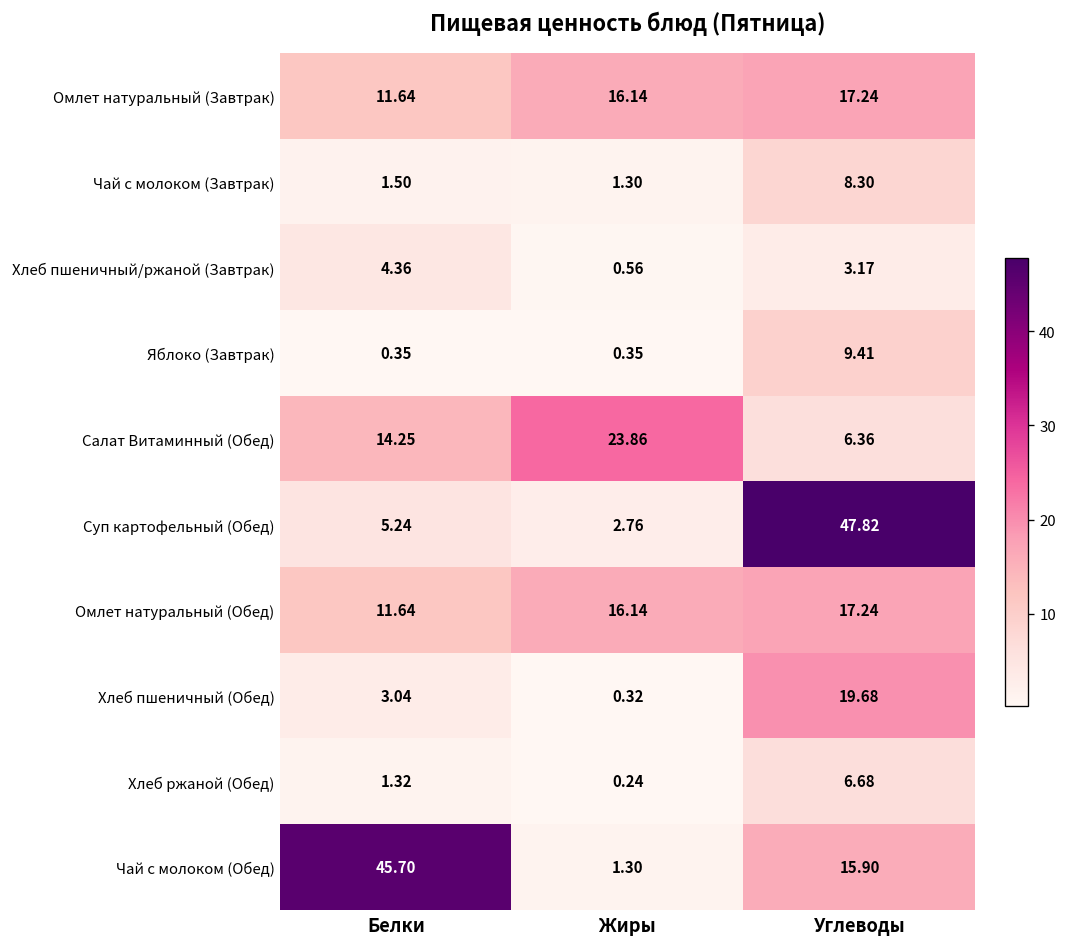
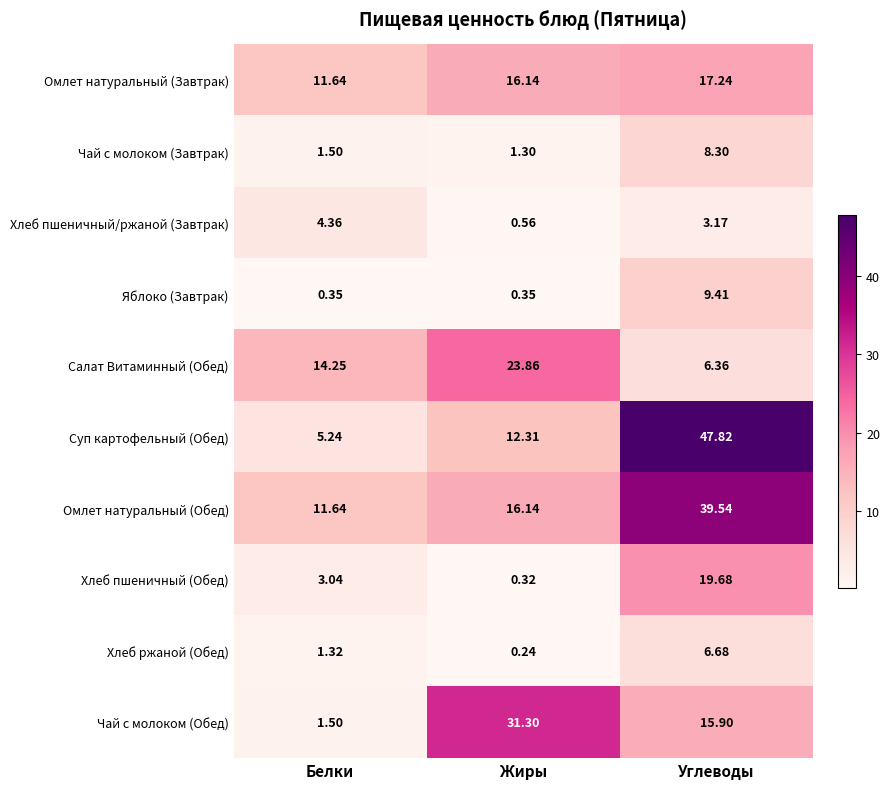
Суп картофельный (Обед), Жиры: 2.76 -> 12.31
Омлет натуральный (Обед), Углеводы: 17.24 -> 39.54
Чай с молоком (Обед), Белки: 45.70 -> 1.50
Чай с молоком (Обед), Жиры: 1.30 -> 31.30
